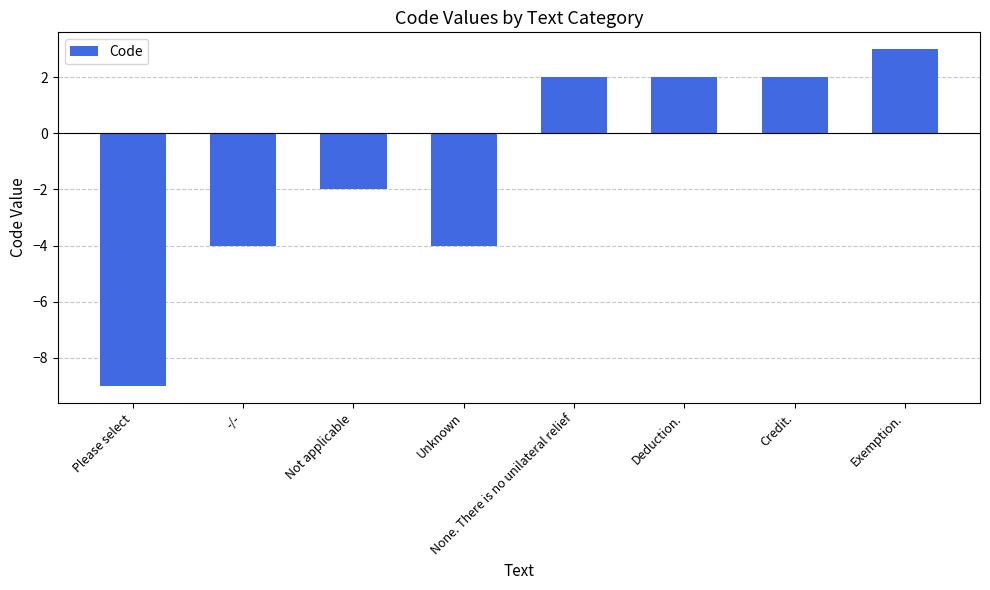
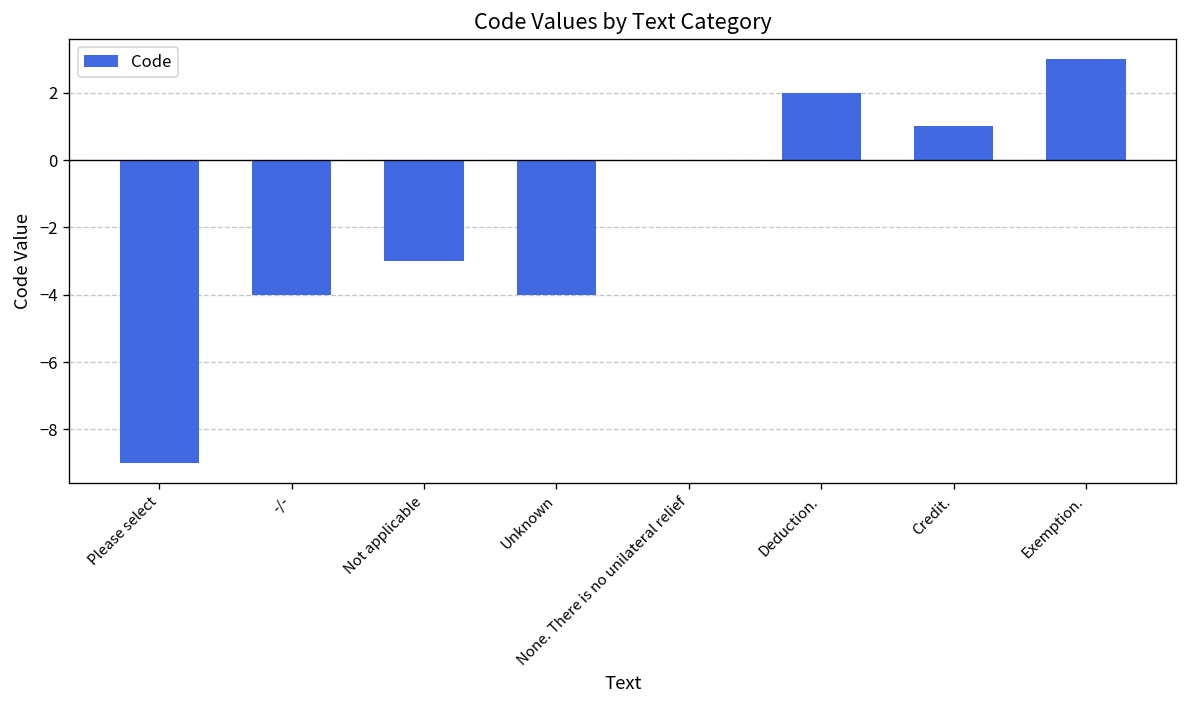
Not applicable: -2 -> -3
None. There is no unilateral relief: 2 -> 0
Credit.: 2 -> 1
